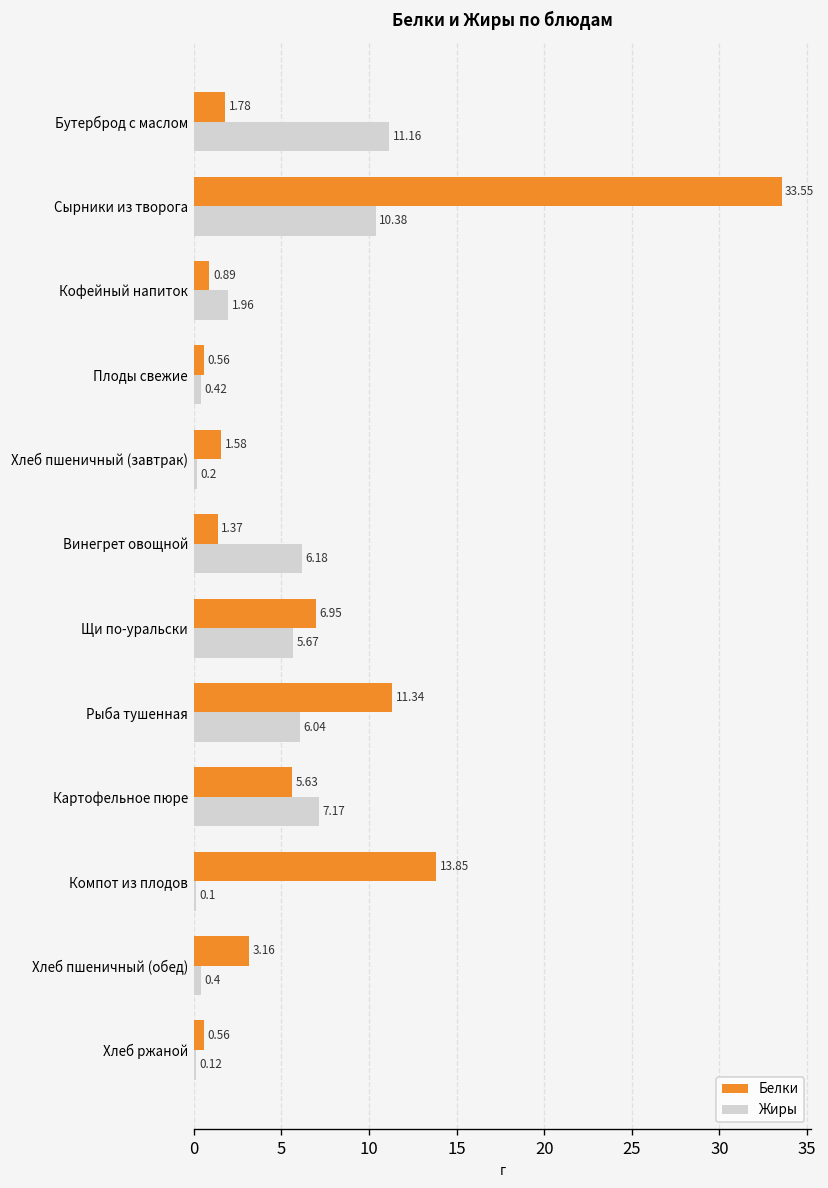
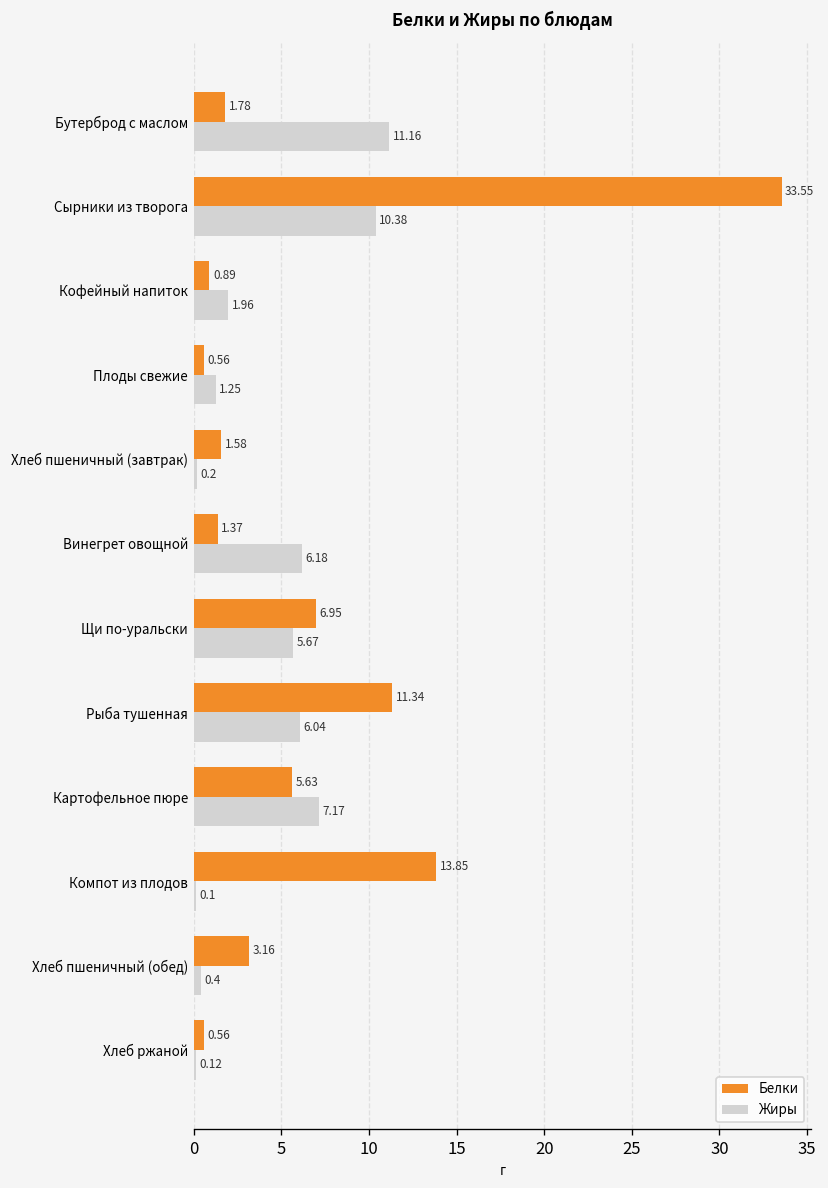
Жиры, Плоды свежие: 0.42 -> 1.25
